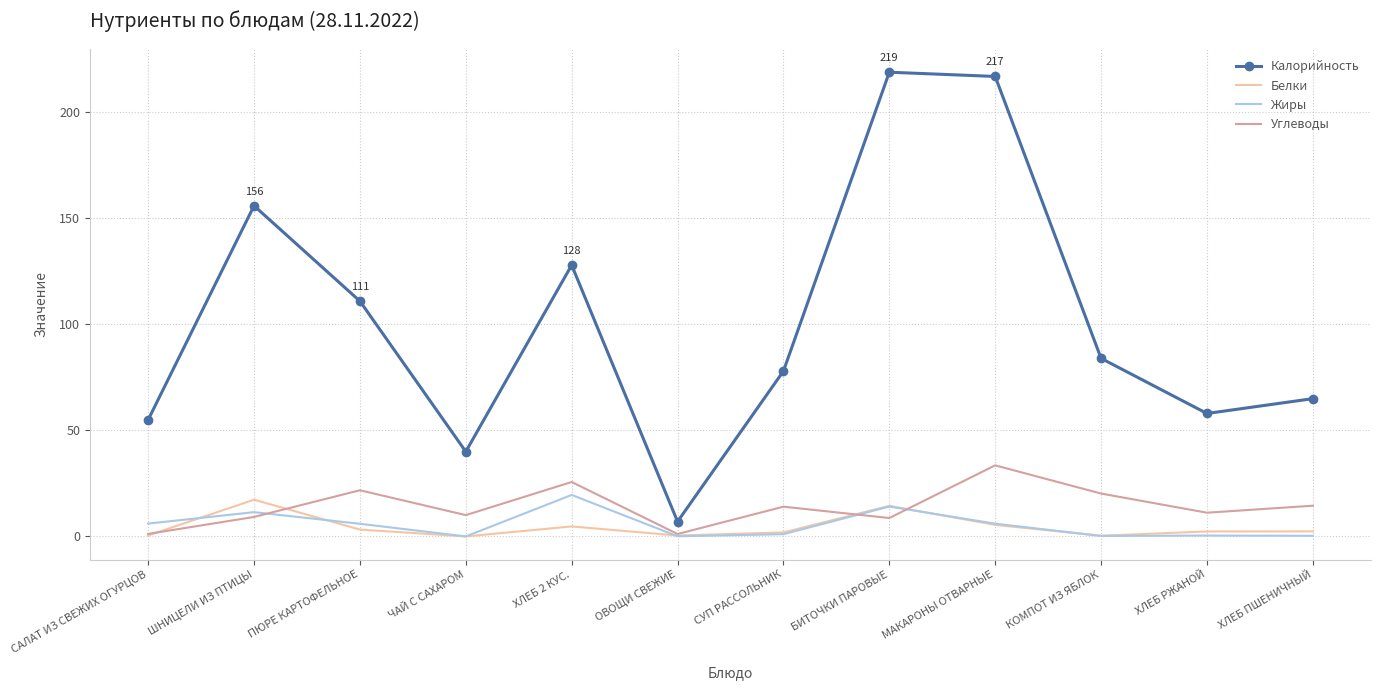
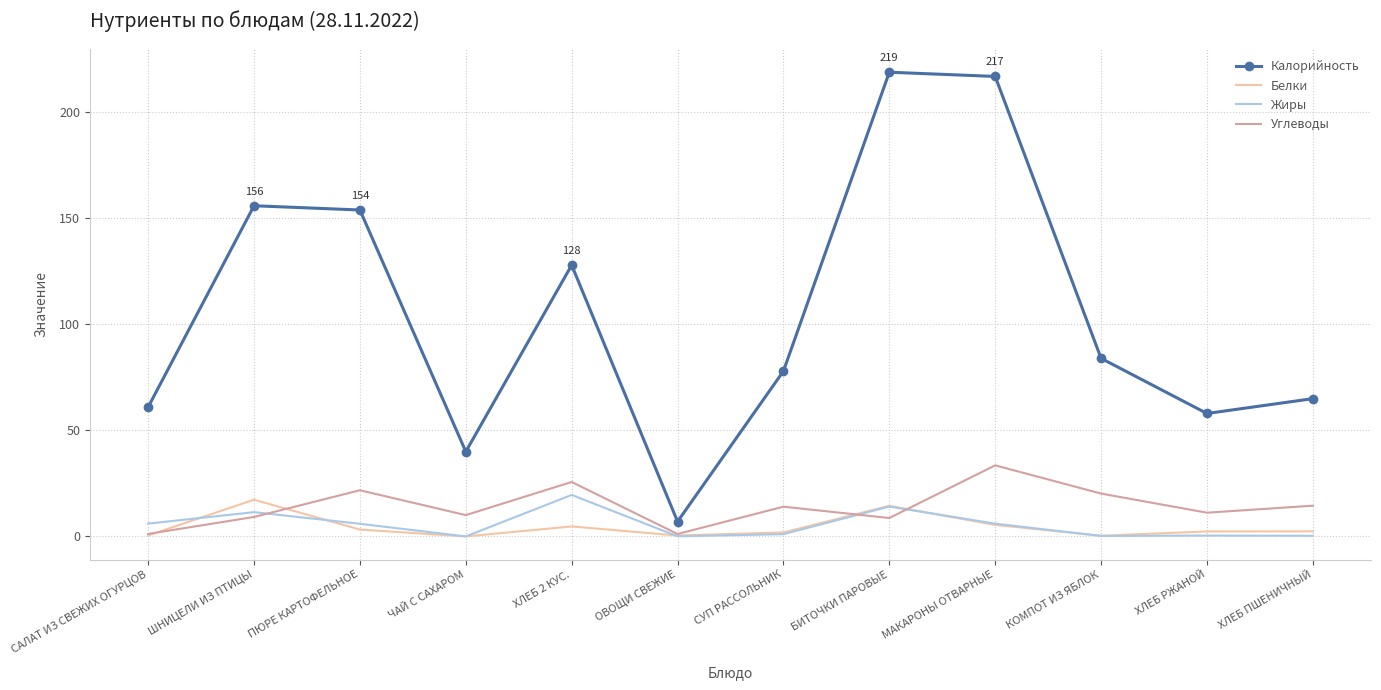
Калорийность, САЛАТ ИЗ СВЕЖИХ ОГУРЦОВ: 55 -> 61
Калорийность, ПЮРЕ КАРТОФЕЛЬНОЕ: 111 -> 154
